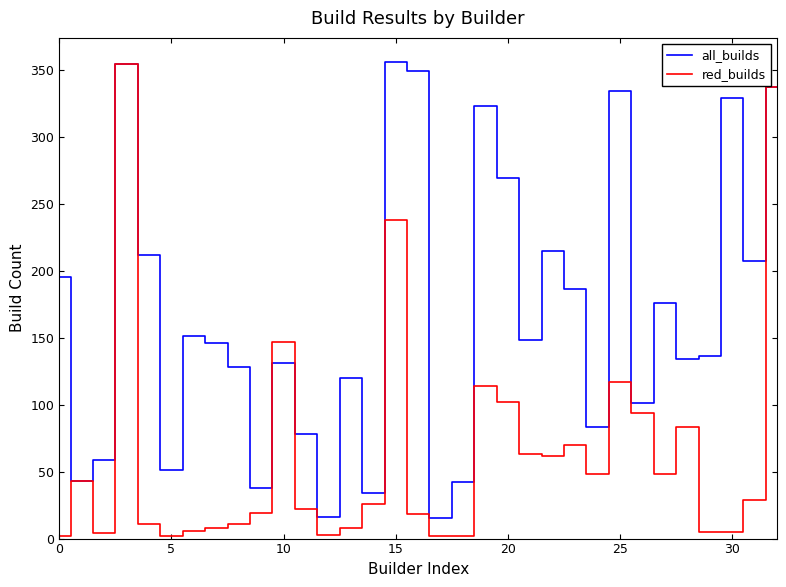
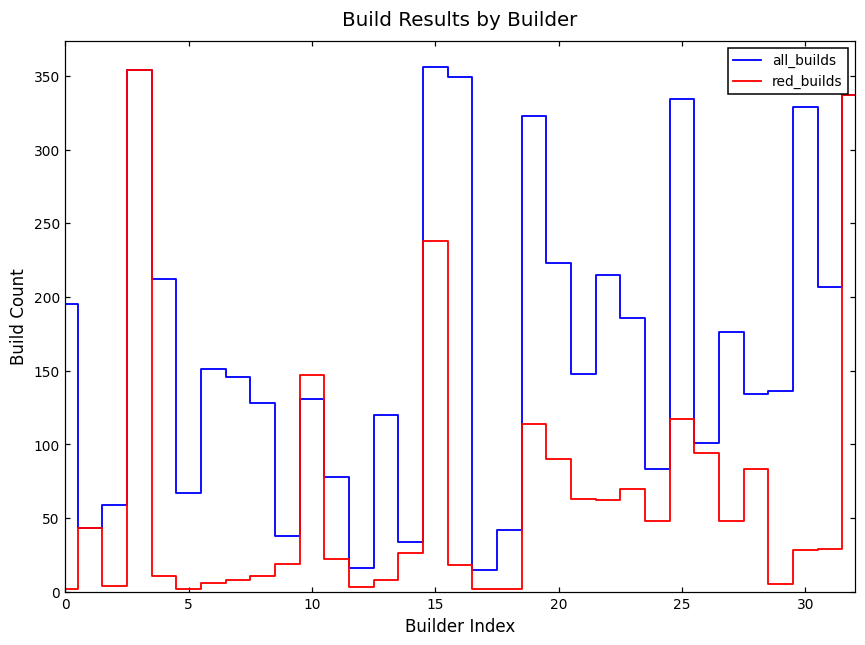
all_builds, 5: 51 -> 67
all_builds, 20: 269 -> 223
red_builds, 20: 102 -> 90
red_builds, 30: 5 -> 28
